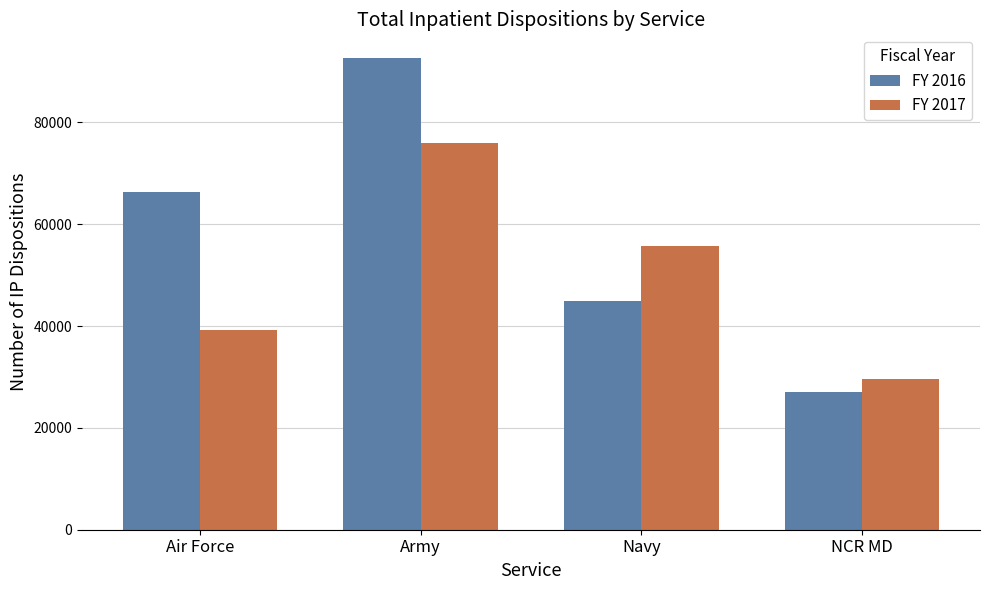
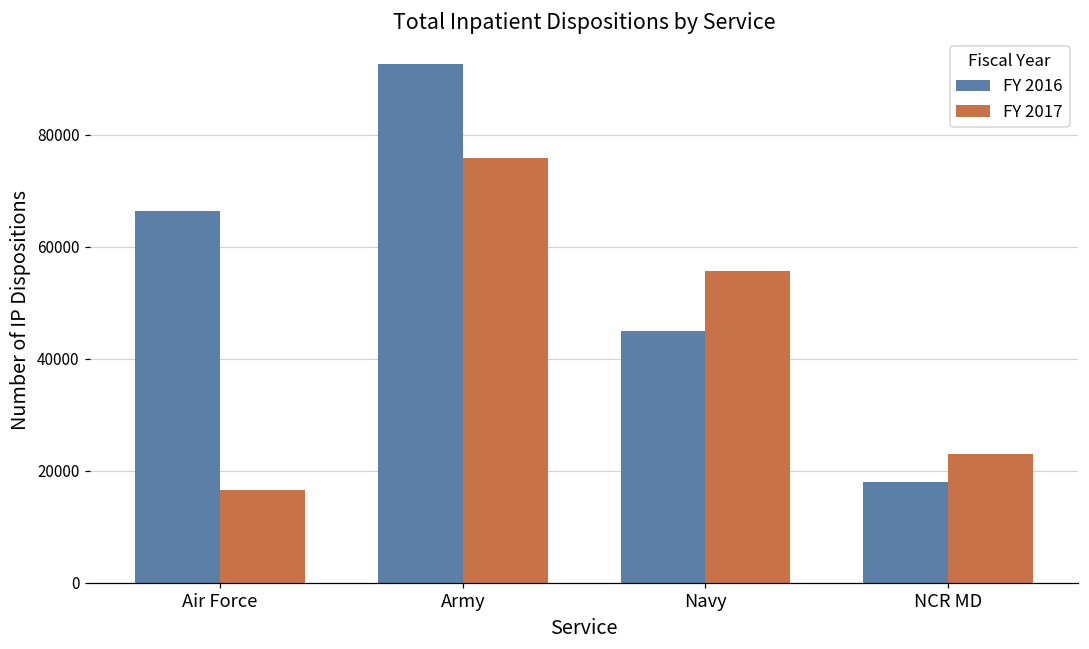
FY 2017, Air Force: 39000 -> 17000
FY 2016, NCR MD: 27000 -> 18000
FY 2017, NCR MD: 30000 -> 23000
